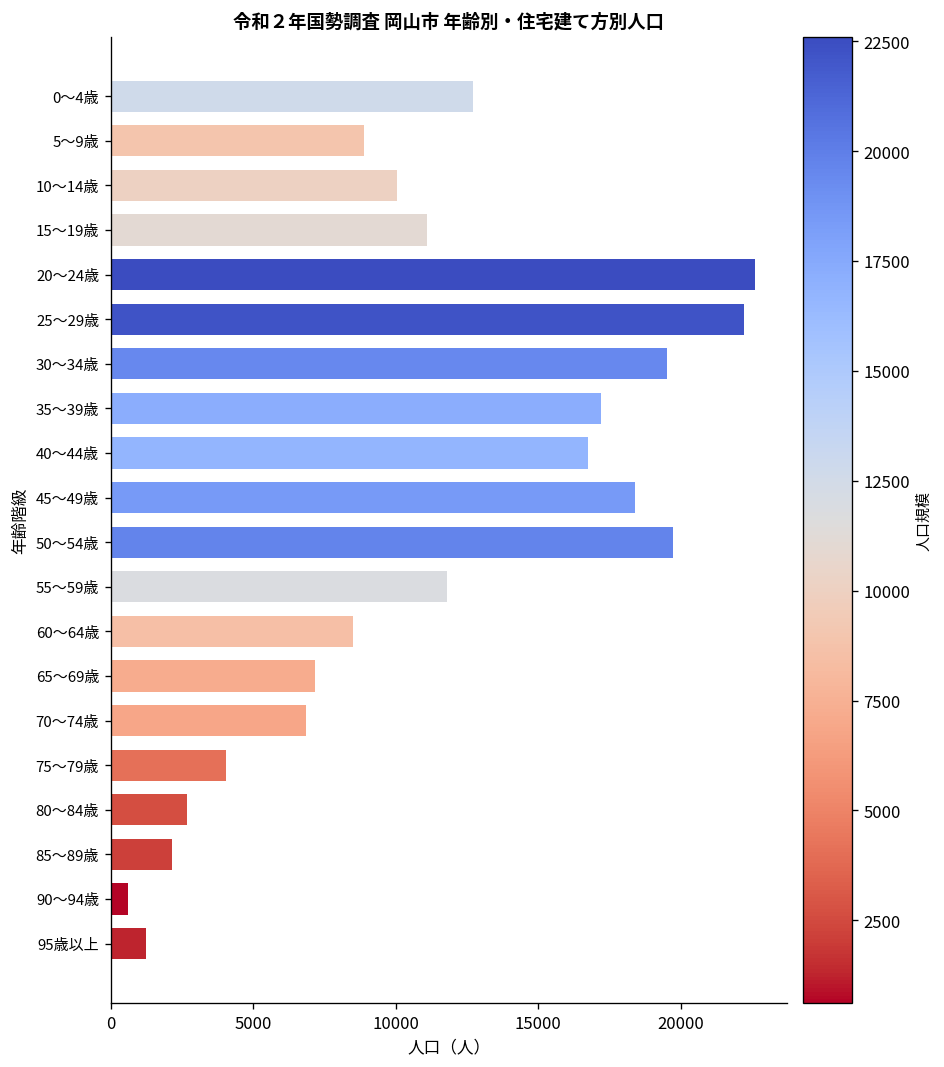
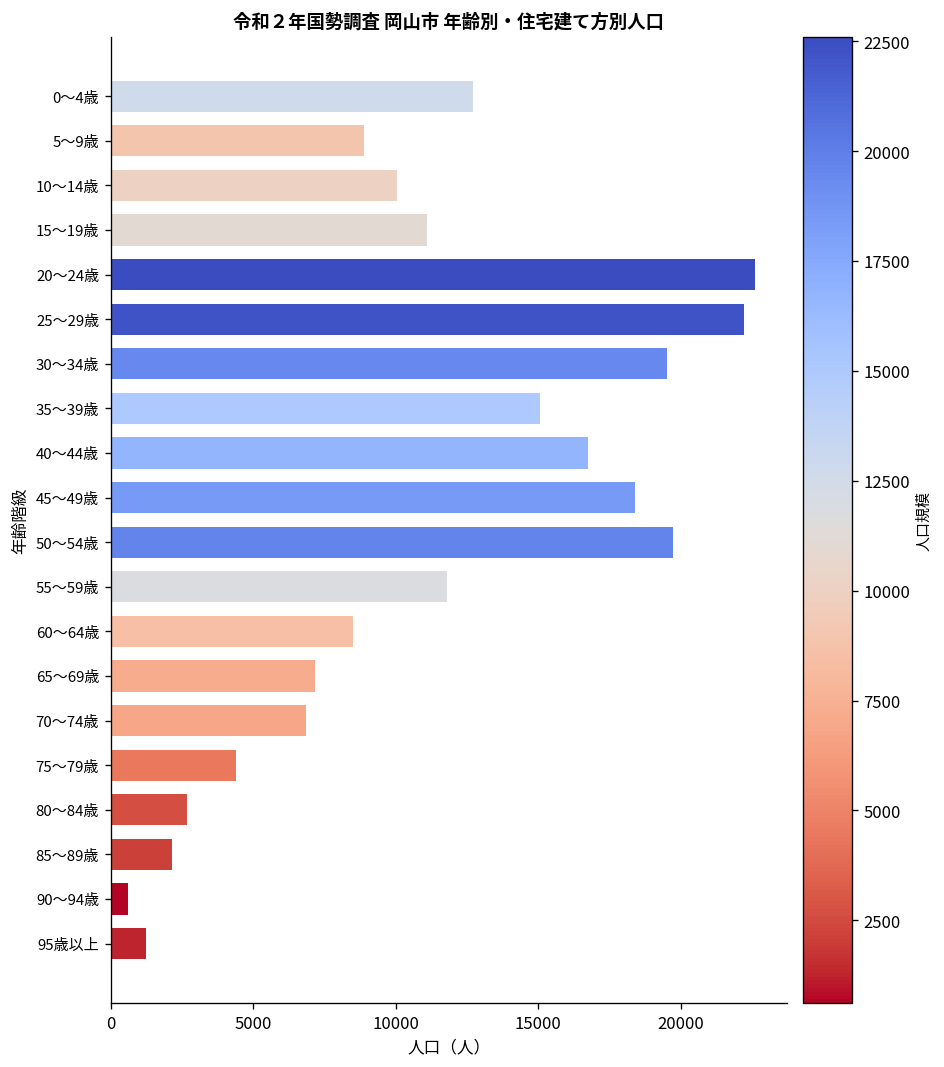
35～39歳: 17200 -> 15100
75～79歳: 4100 -> 4400
